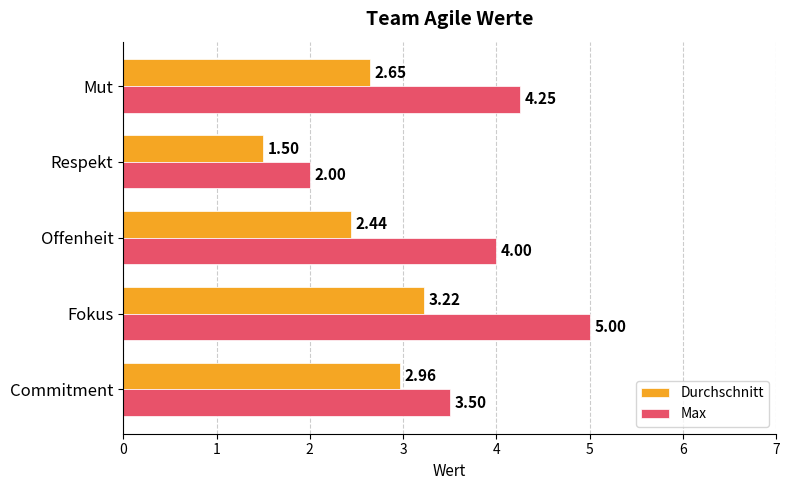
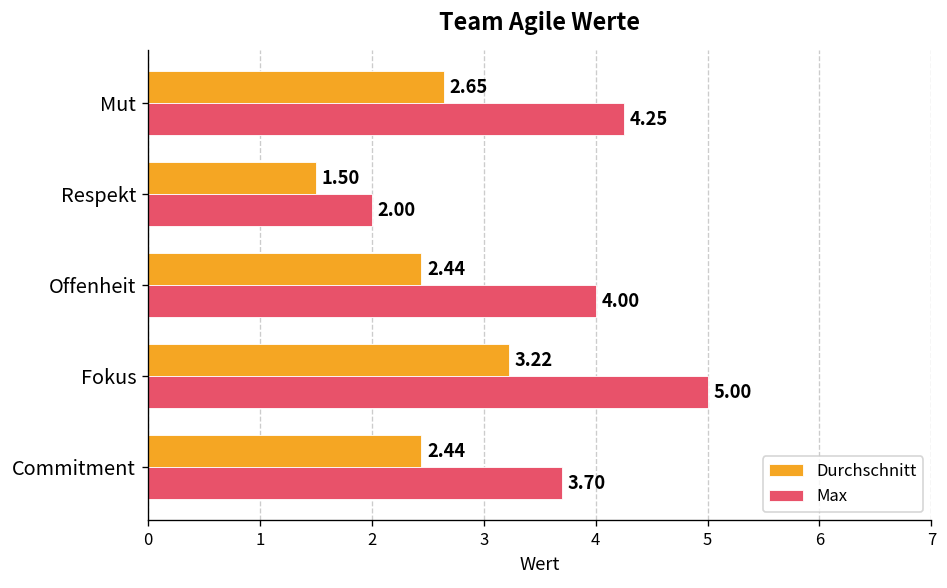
Durchschnitt, Commitment: 2.96 -> 2.44
Max, Commitment: 3.50 -> 3.70
